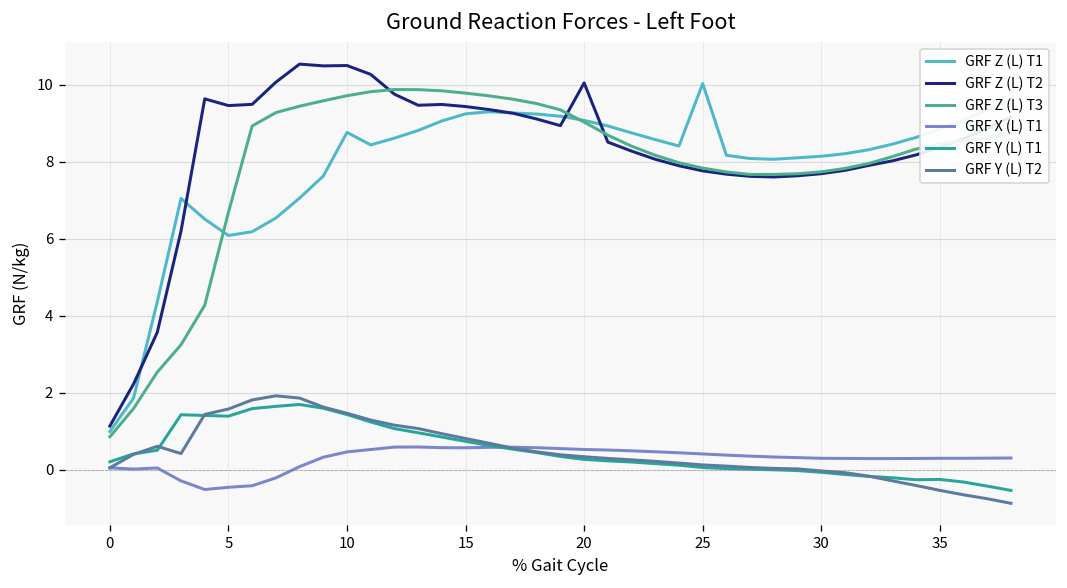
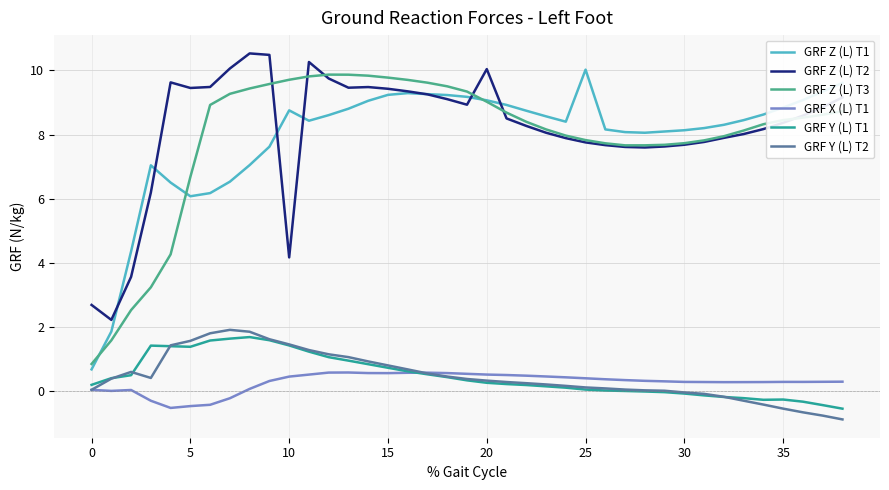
GRF Z (L) T1, 0: 1.0 -> 0.7
GRF Z (L) T2, 0: 1.1 -> 2.7
GRF Z (L) T2, 10: 10.5 -> 4.2
